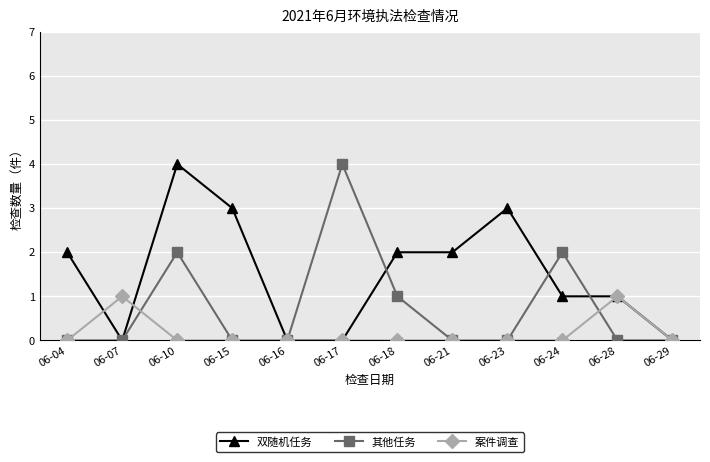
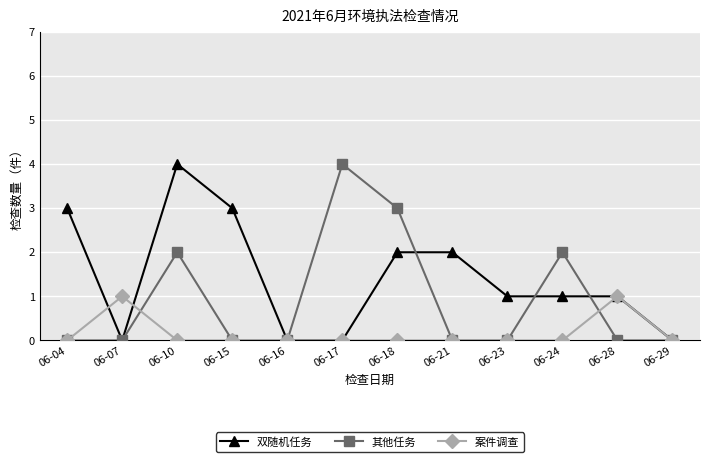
双随机任务, 06-04: 2 -> 3
其他任务, 06-18: 1 -> 3
双随机任务, 06-23: 3 -> 1
